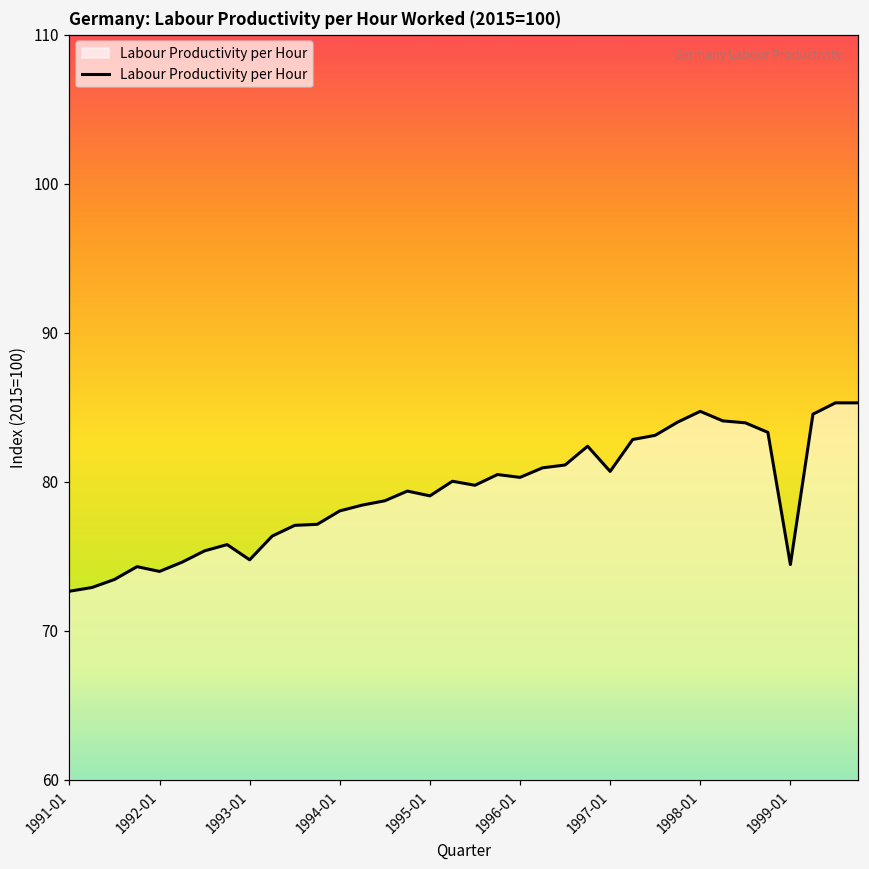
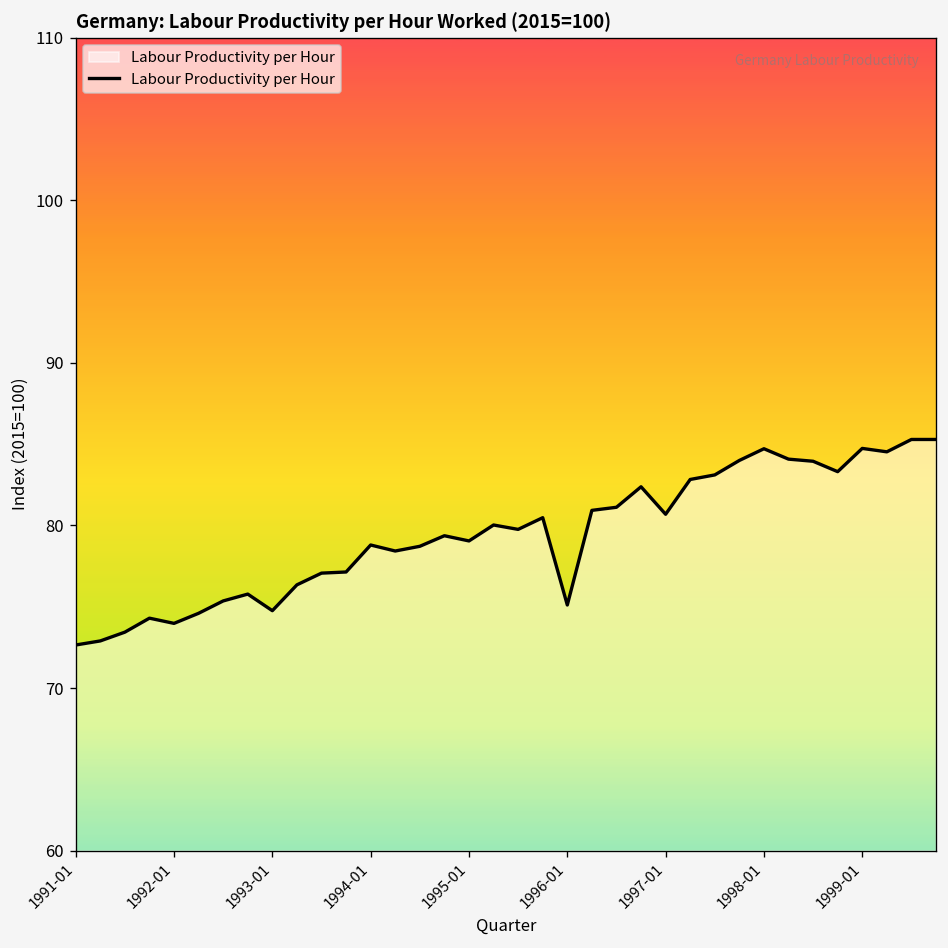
1994-01: 78.0 -> 78.8
1996-01: 80.3 -> 75.1
1999-01: 74.4 -> 84.7
